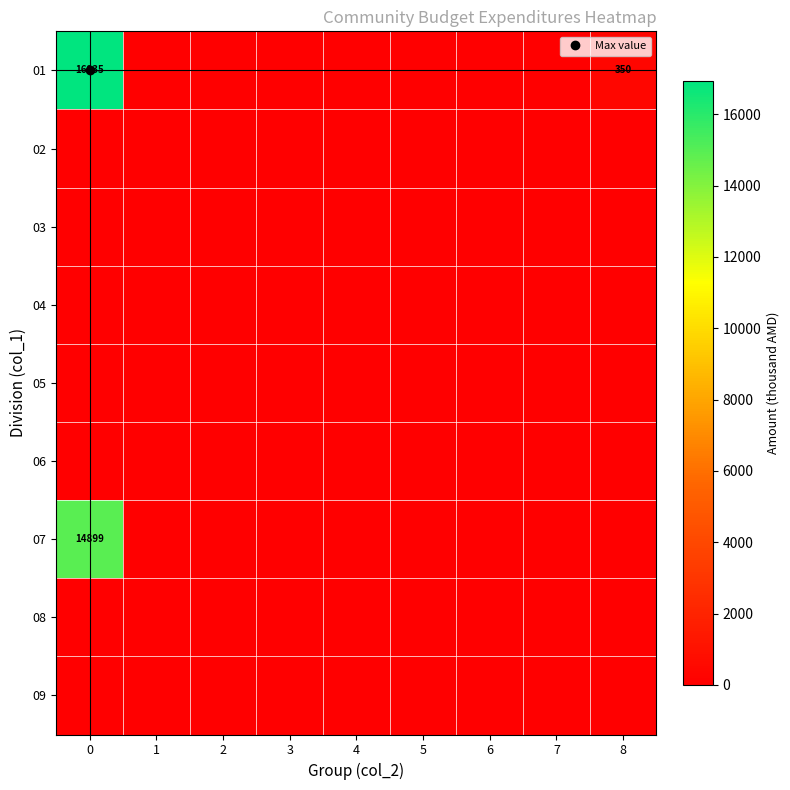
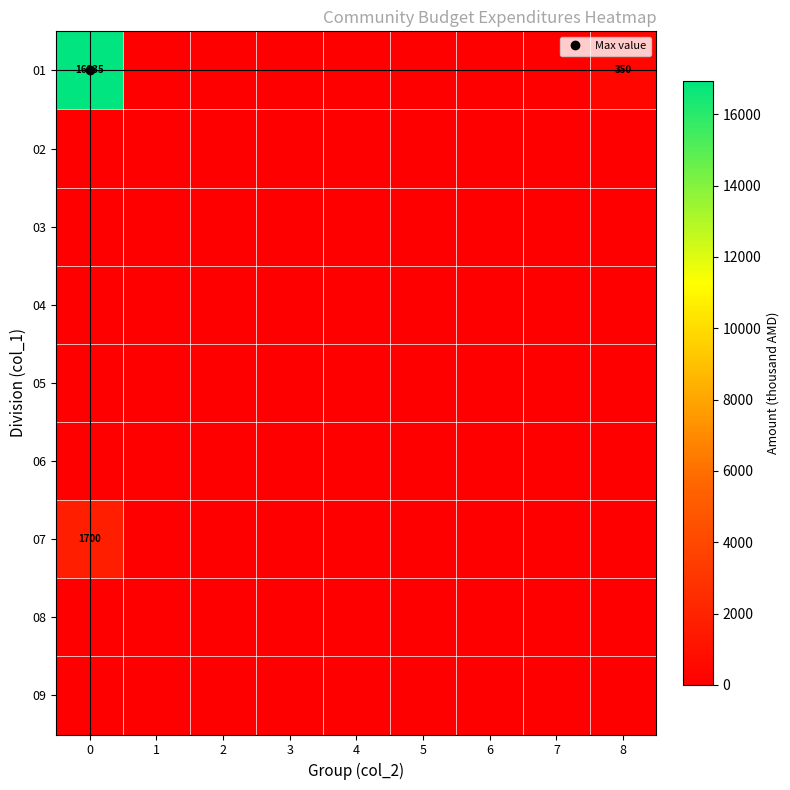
07, 0: 14899 -> 1700
